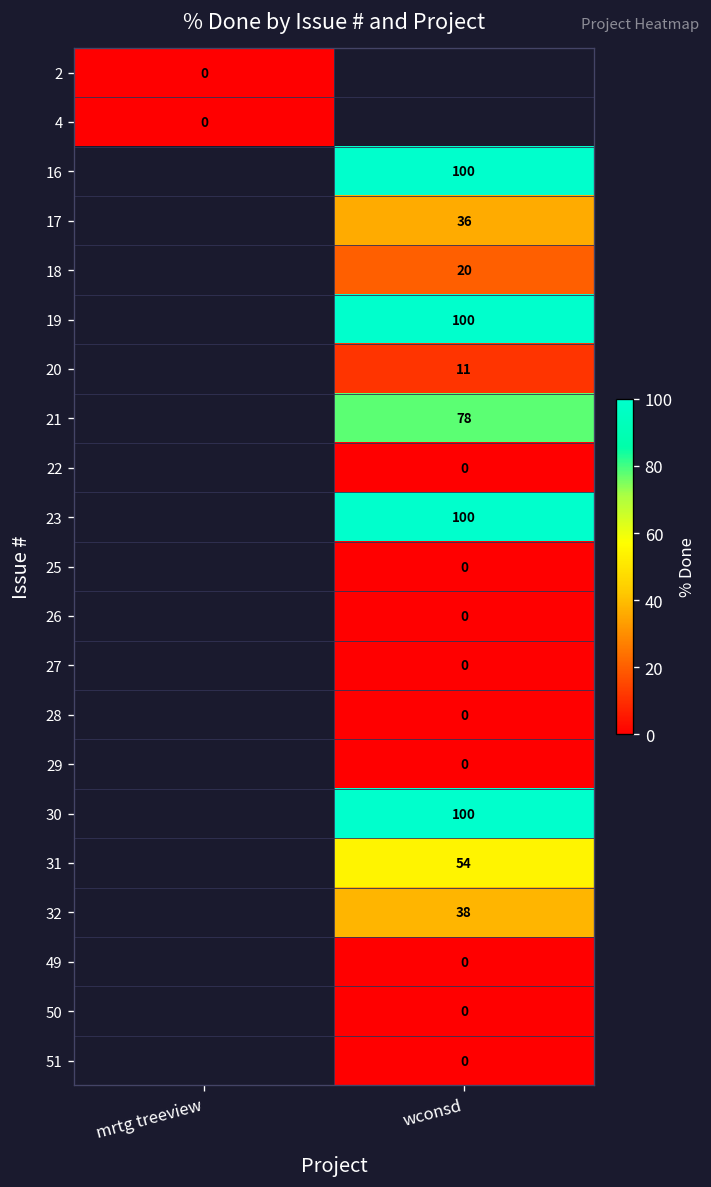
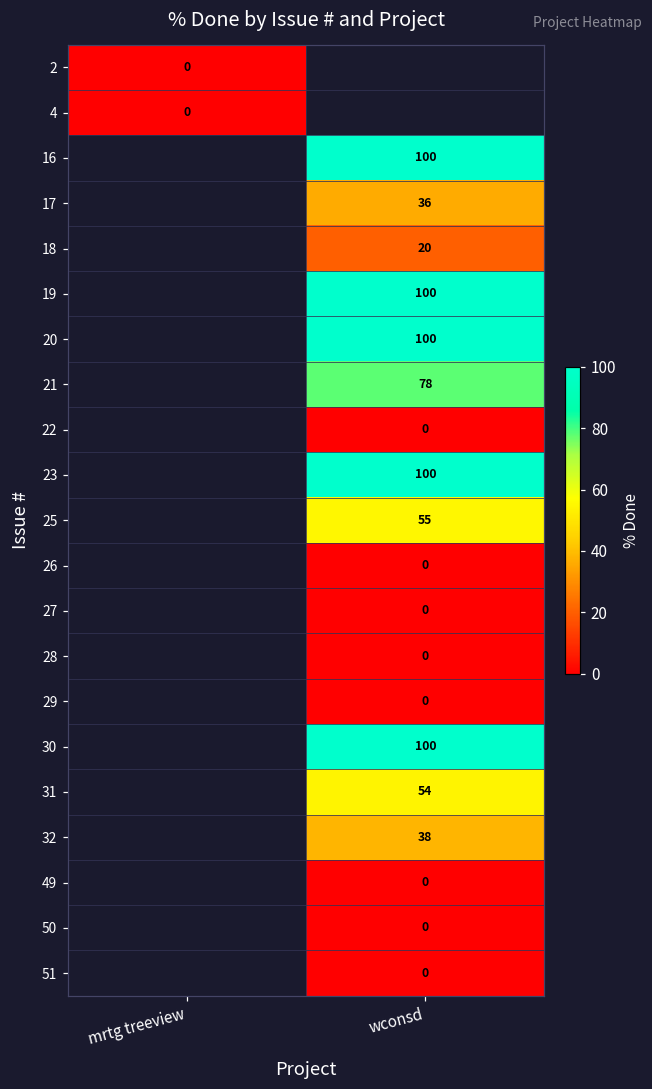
20, wconsd: 11 -> 100
25, wconsd: 0 -> 55
